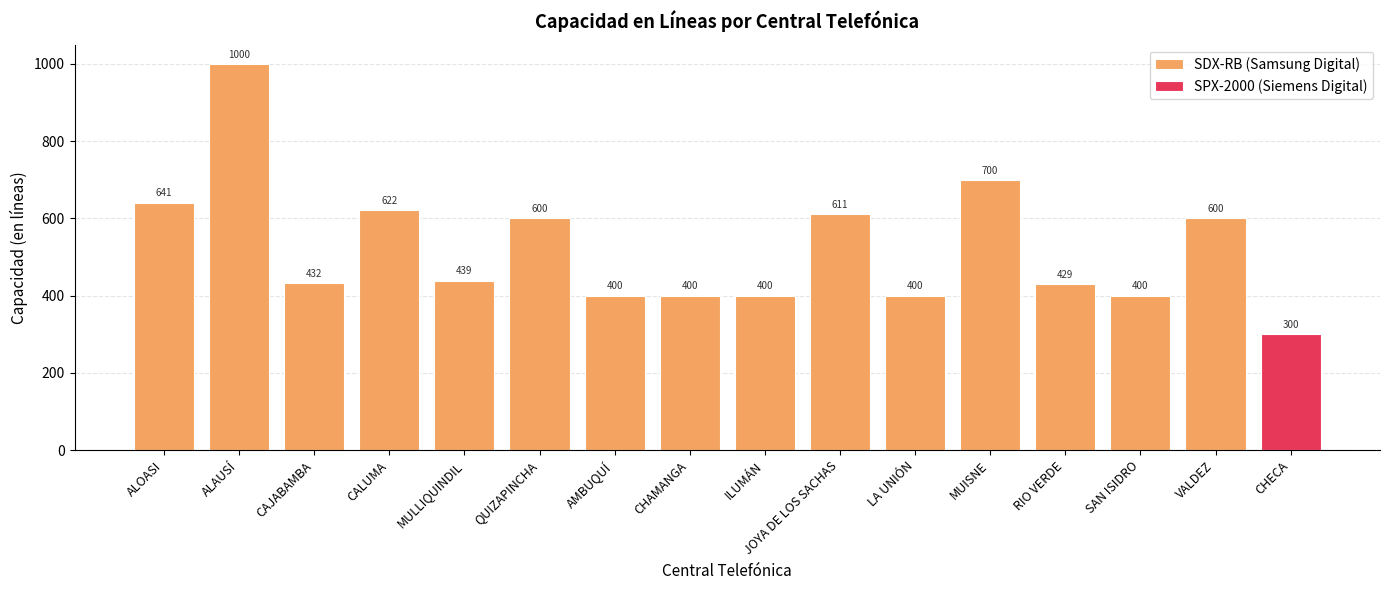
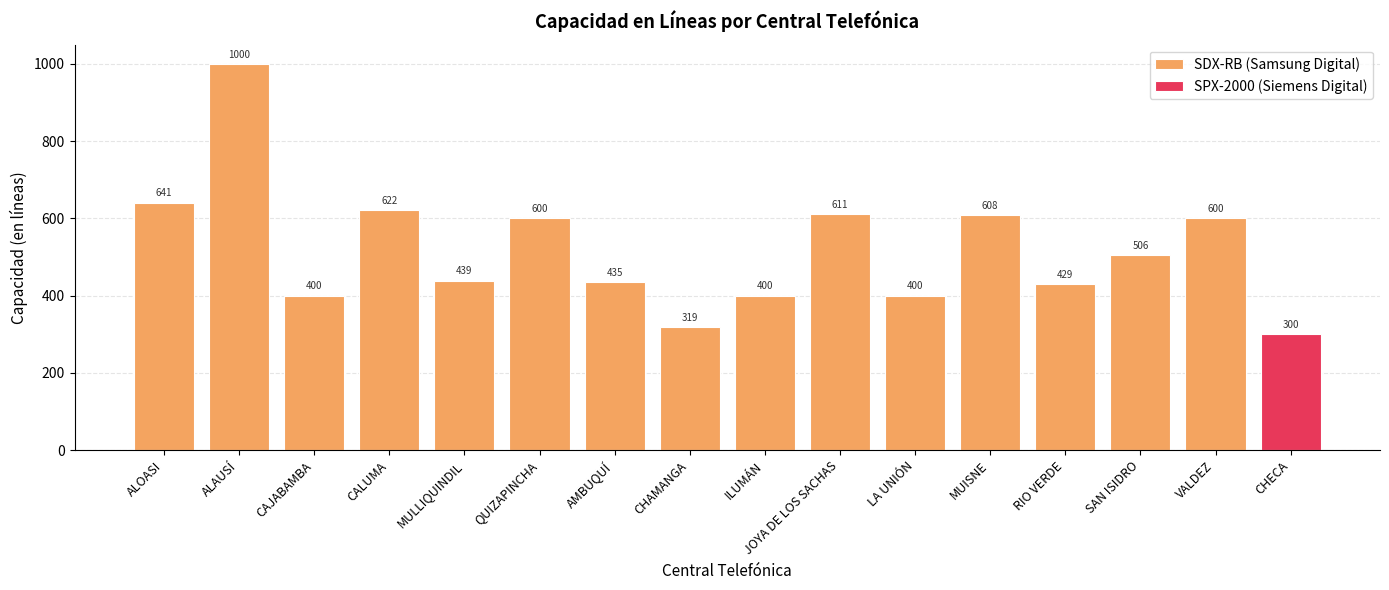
SDX-RB (Samsung Digital), CAJABAMBA: 432 -> 400
SDX-RB (Samsung Digital), AMBUQUÍ: 400 -> 435
SDX-RB (Samsung Digital), CHAMANGA: 400 -> 319
SDX-RB (Samsung Digital), MUISNE: 700 -> 608
SDX-RB (Samsung Digital), SAN ISIDRO: 400 -> 506
